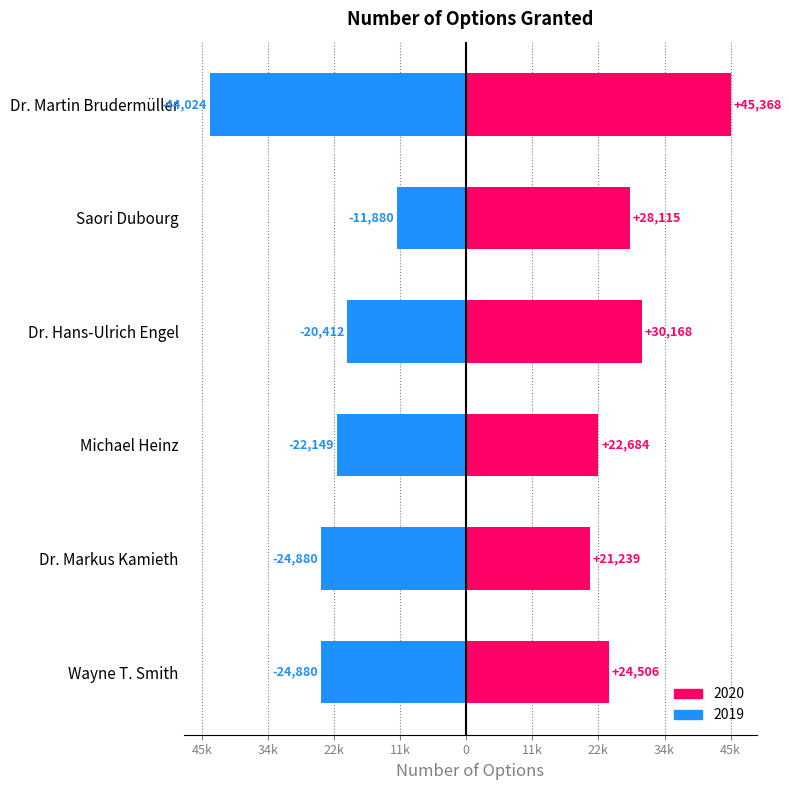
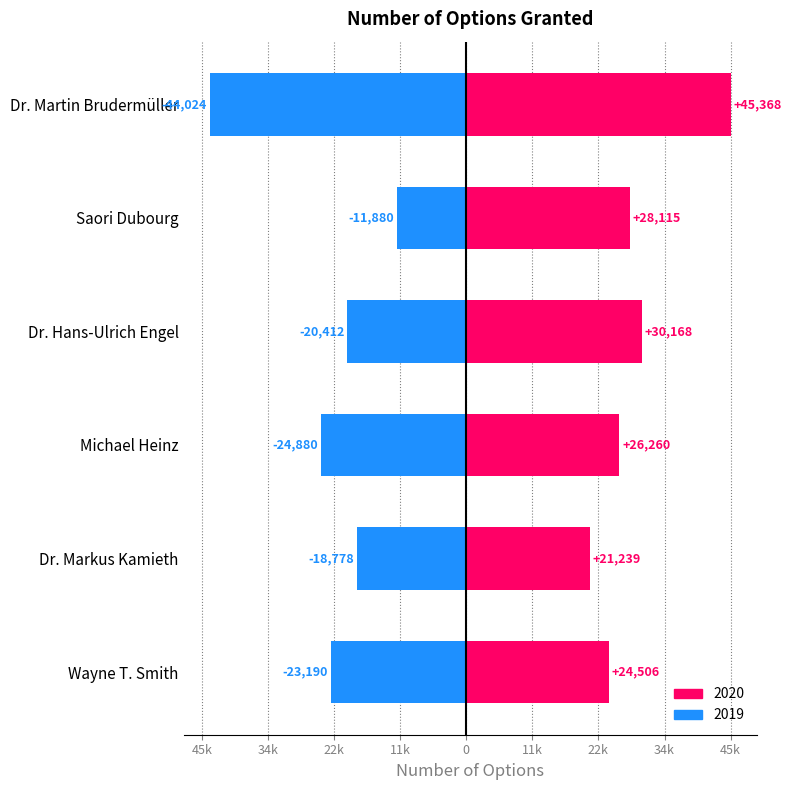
2020, Michael Heinz: +22,684 -> +26,260
2019, Michael Heinz: -22,149 -> -24,880
2019, Dr. Markus Kamieth: -24,880 -> -18,778
2019, Wayne T. Smith: -24,880 -> -23,190
